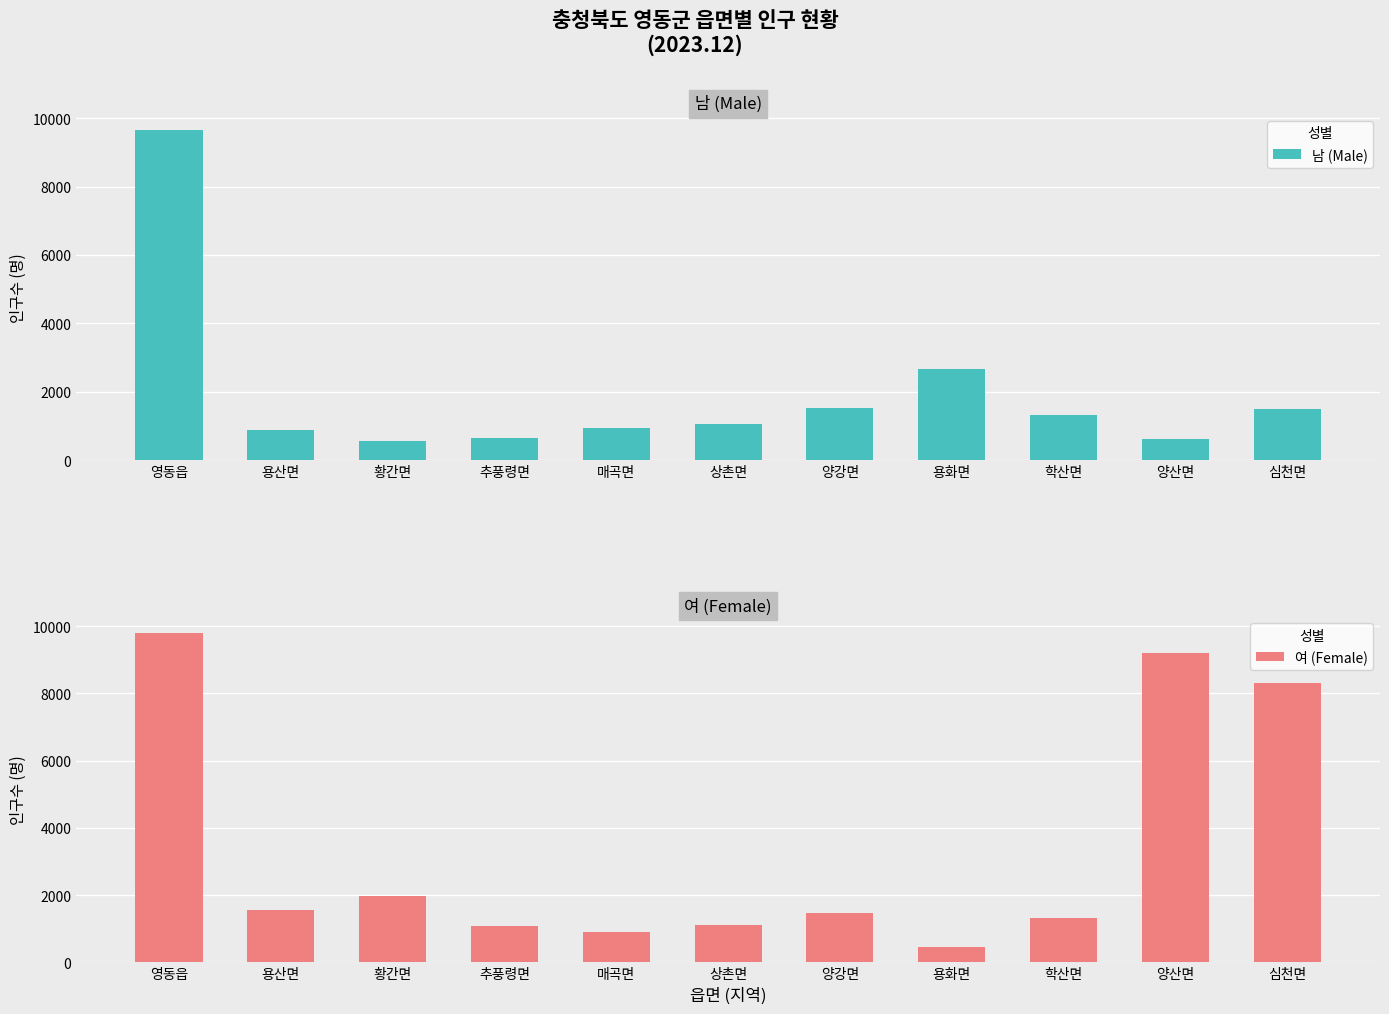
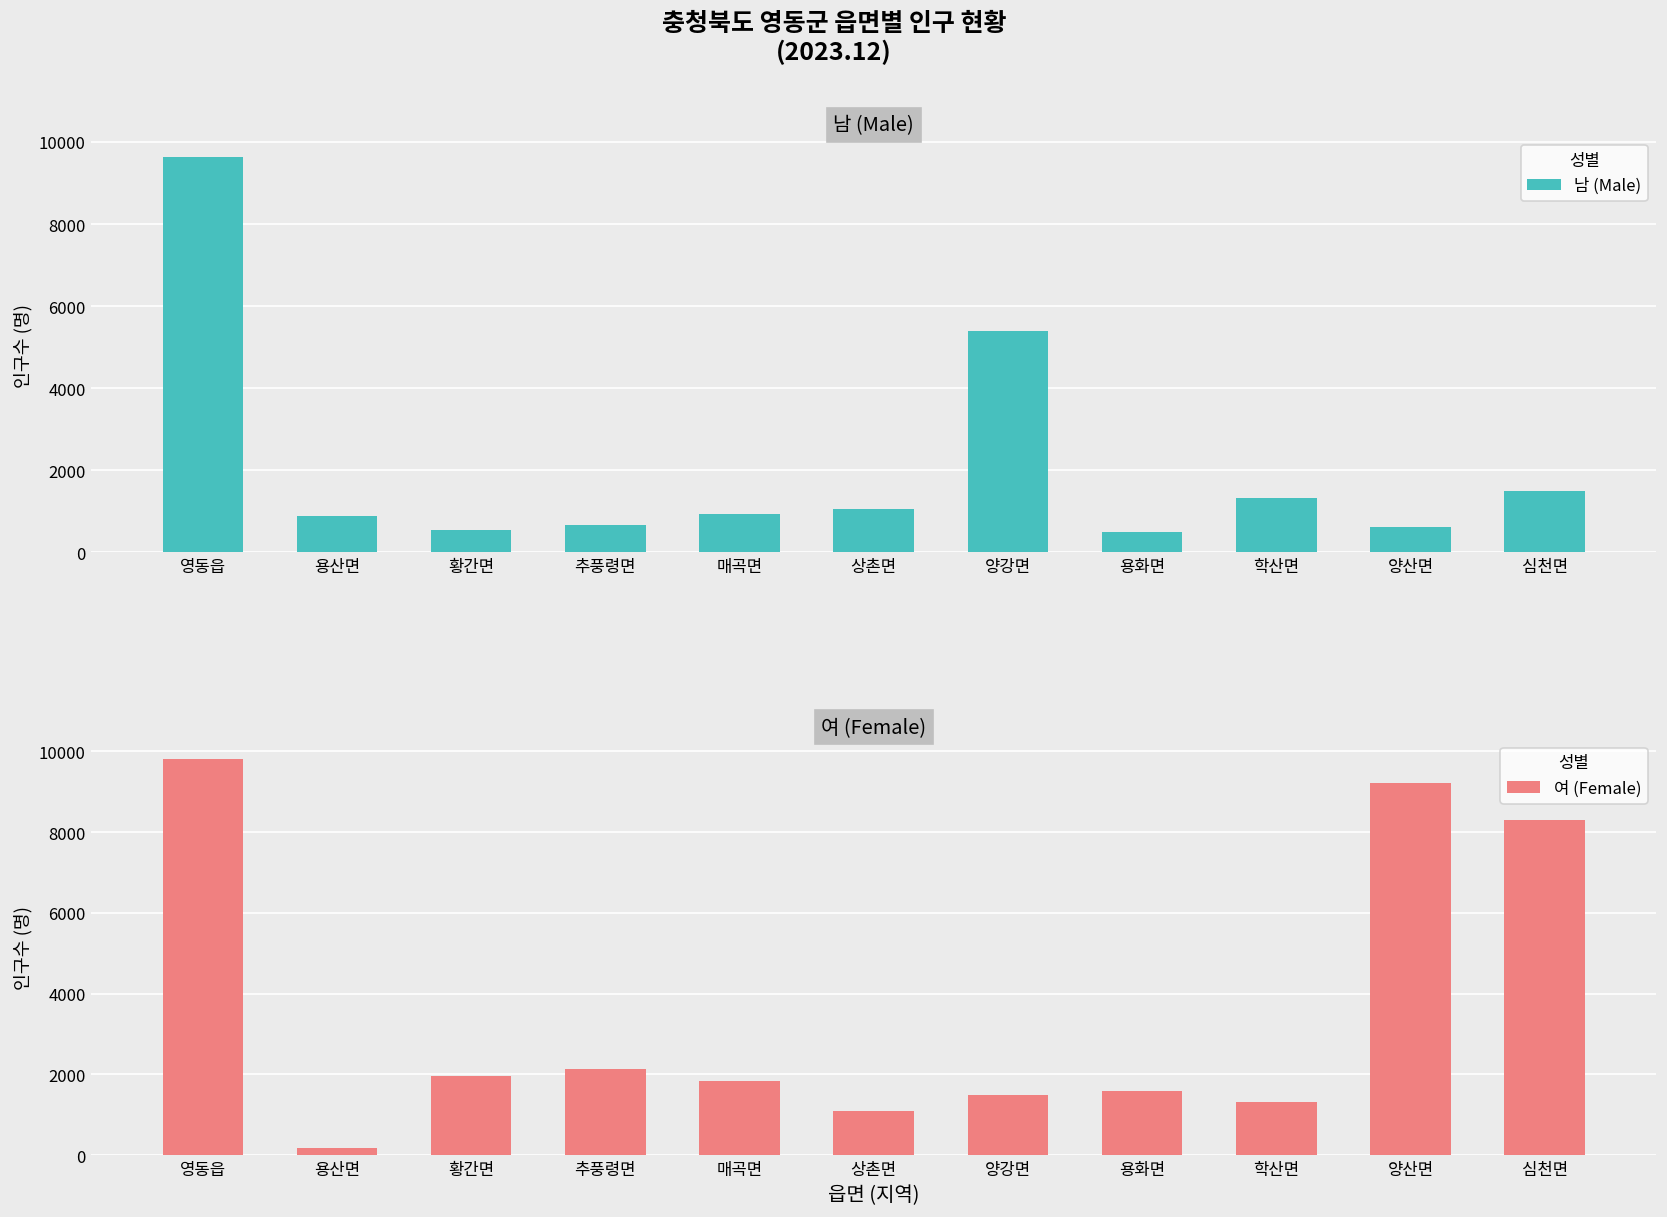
남 (Male), 양강면: 1500 -> 5400
남 (Male), 용화면: 2700 -> 500
여 (Female), 용산면: 1600 -> 200
여 (Female), 추풍령면: 1100 -> 2100
여 (Female), 매곡면: 900 -> 1800
여 (Female), 용화면: 500 -> 1600
